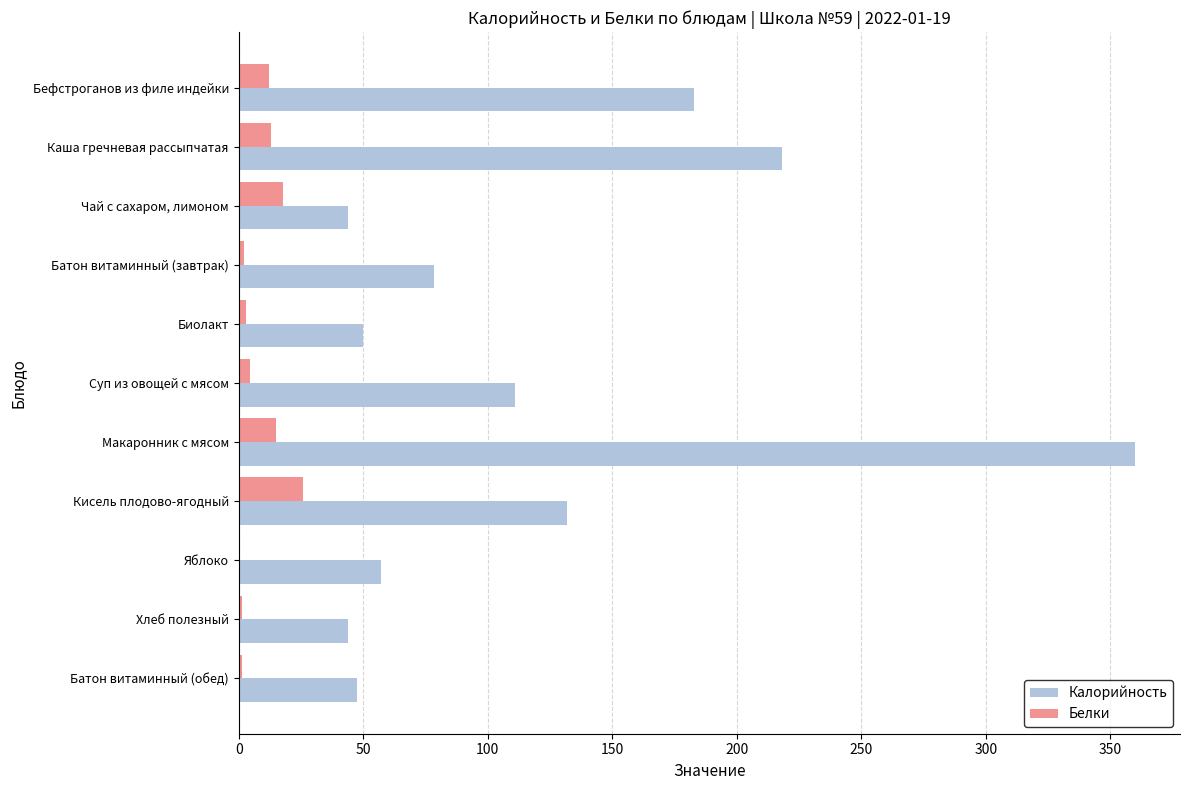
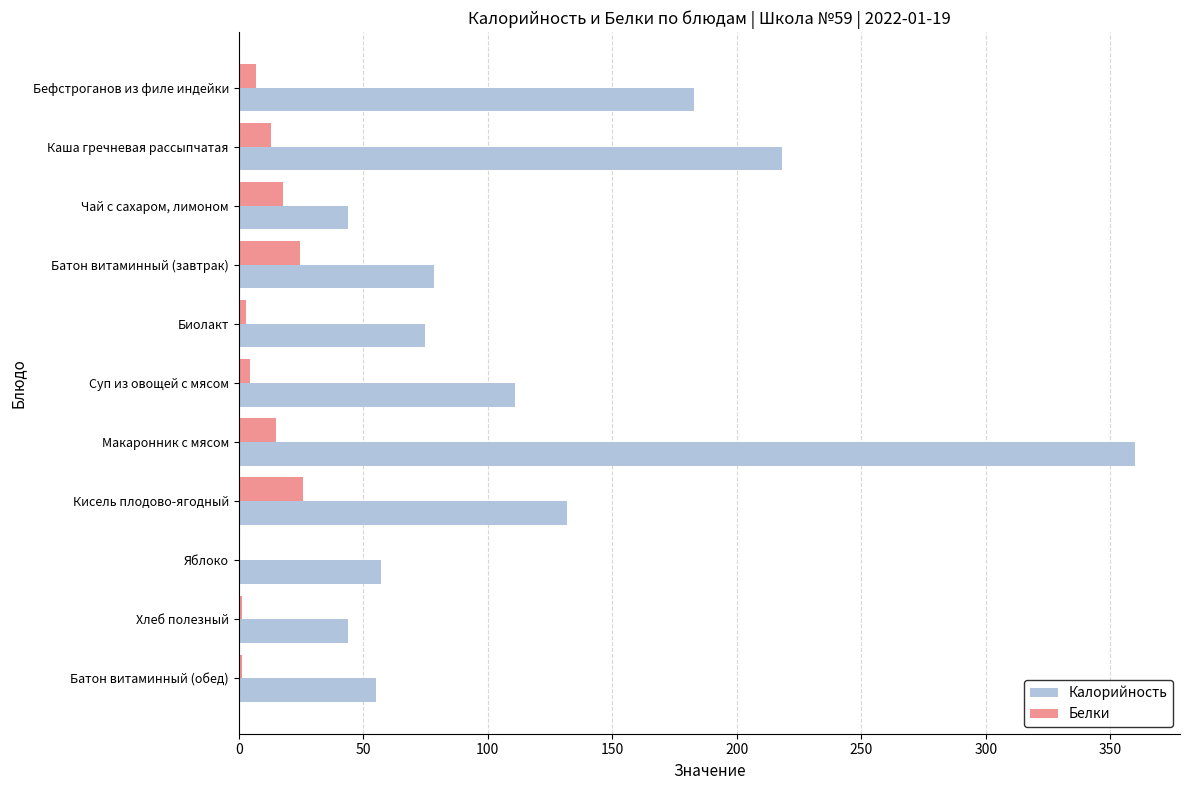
Белки, Бефстроганов из филе индейки: 12 -> 7
Белки, Батон витаминный (завтрак): 2 -> 25
Калорийность, Биолакт: 50 -> 75
Калорийность, Батон витаминный (обед): 48 -> 55
